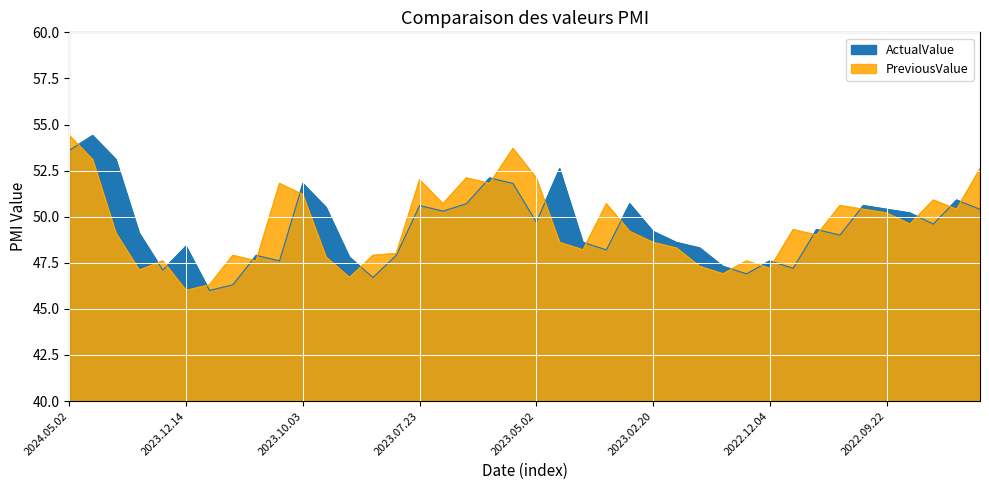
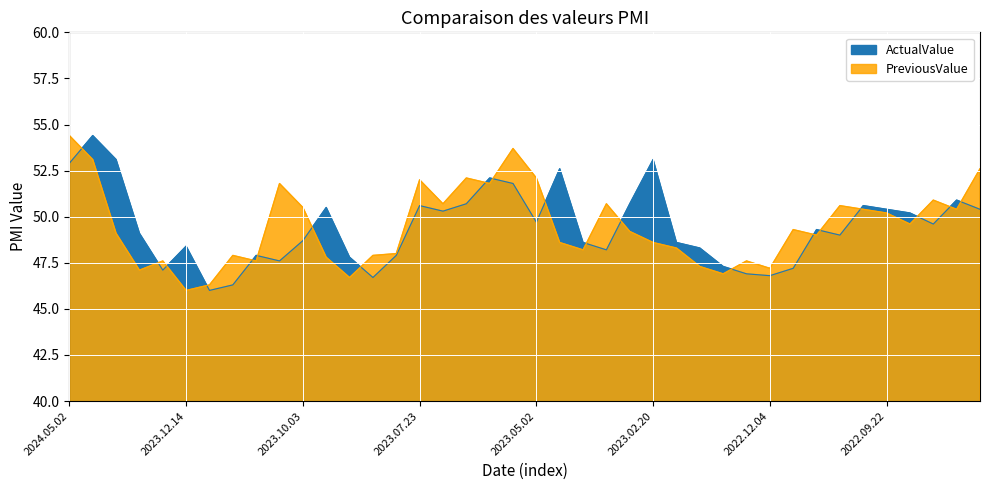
ActualValue, 2024.05.02: 53.6 -> 52.9
ActualValue, 2023.10.03: 51.8 -> 48.7
PreviousValue, 2023.10.03: 51.2 -> 50.5
ActualValue, 2023.02.20: 49.2 -> 53.1
ActualValue, 2022.12.04: 47.6 -> 46.8
